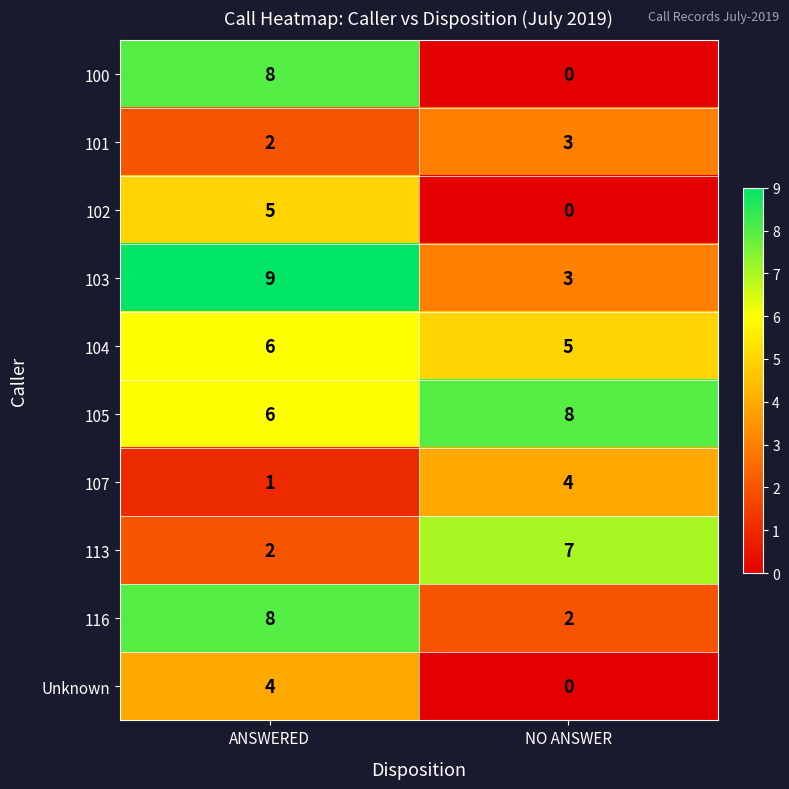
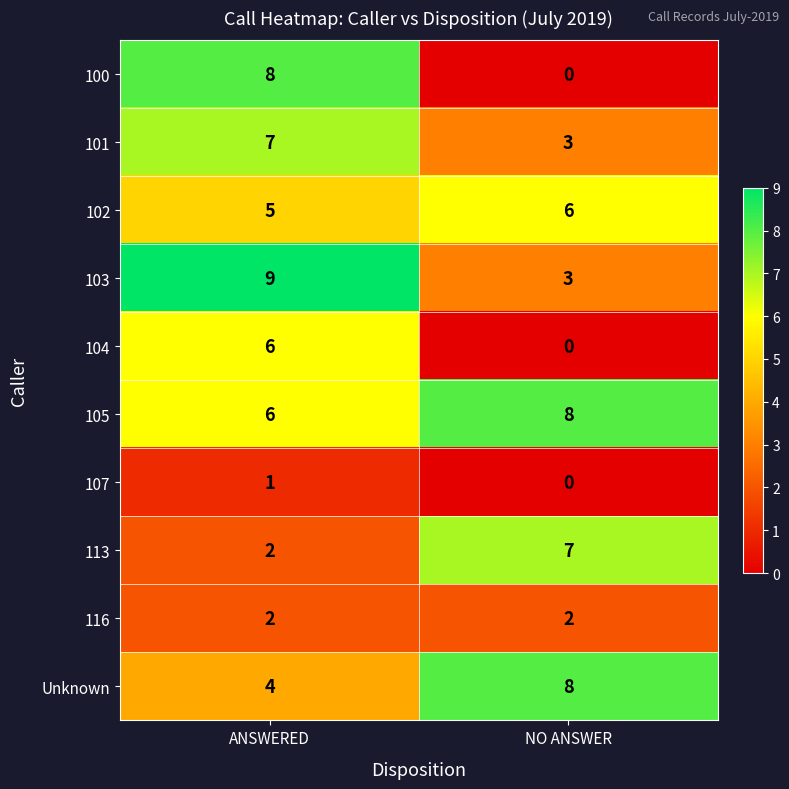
101, ANSWERED: 2 -> 7
102, NO ANSWER: 0 -> 6
104, NO ANSWER: 5 -> 0
107, NO ANSWER: 4 -> 0
116, ANSWERED: 8 -> 2
Unknown, NO ANSWER: 0 -> 8
